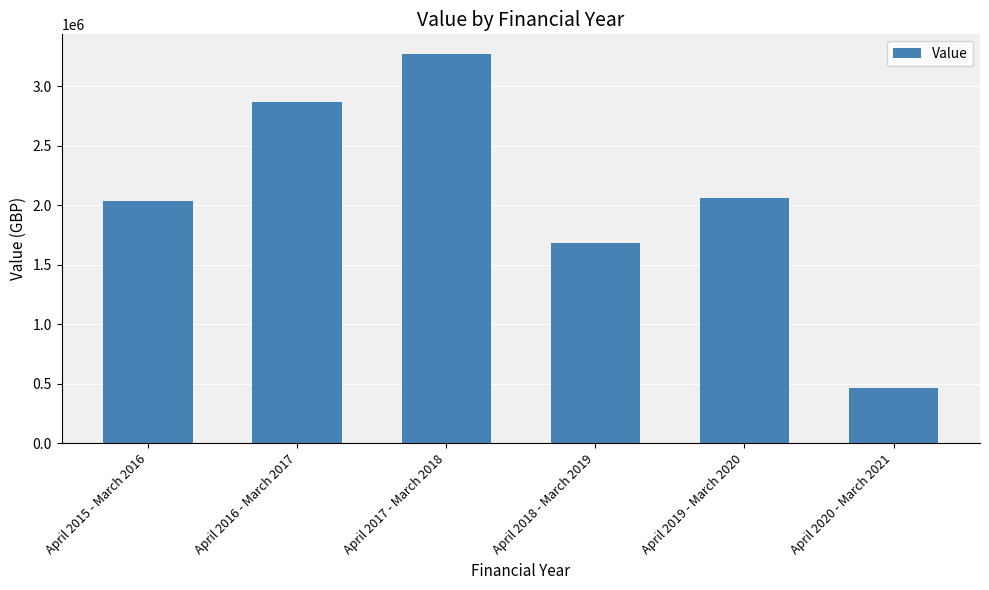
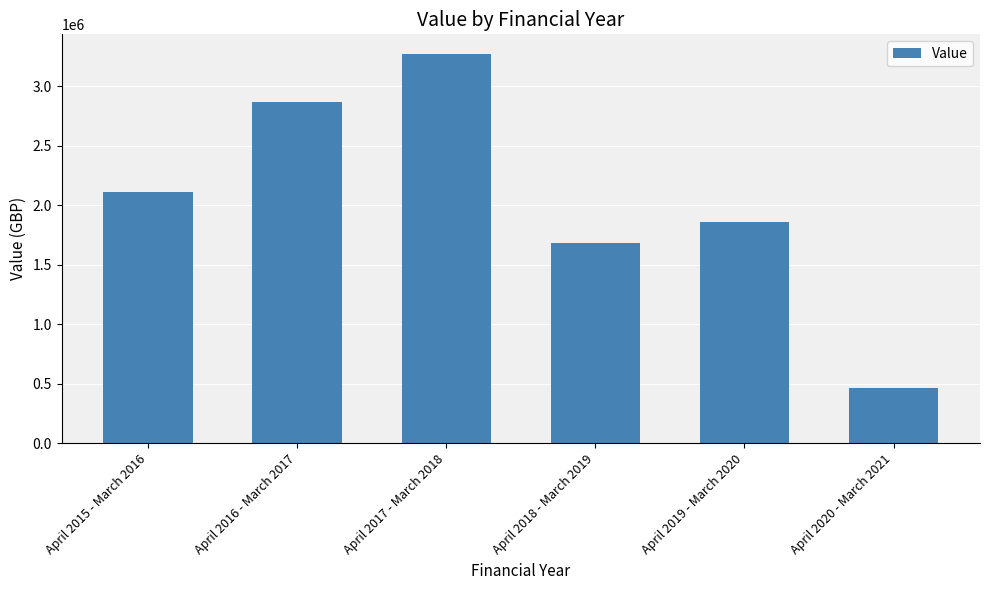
April 2015 - March 2016: 2040000 -> 2110000
April 2019 - March 2020: 2060000 -> 1860000
